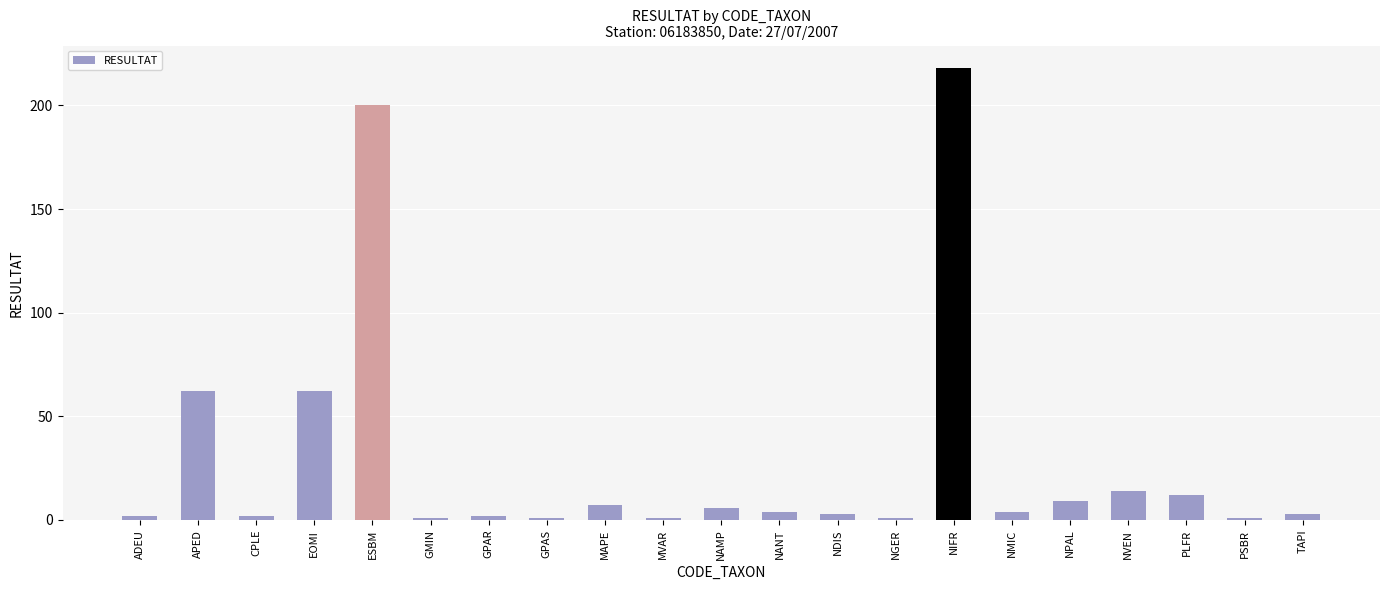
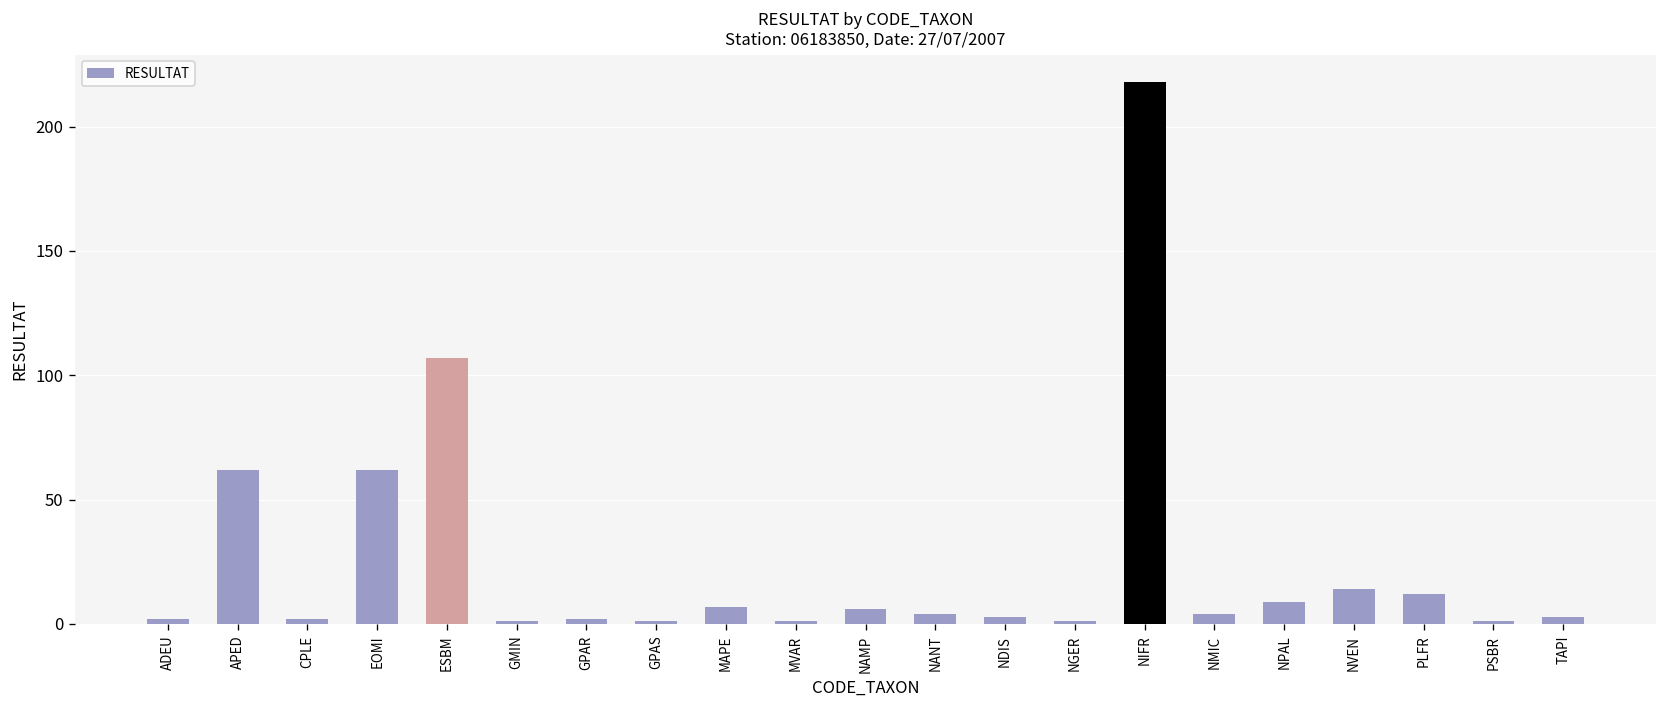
ESBM: 200 -> 107
